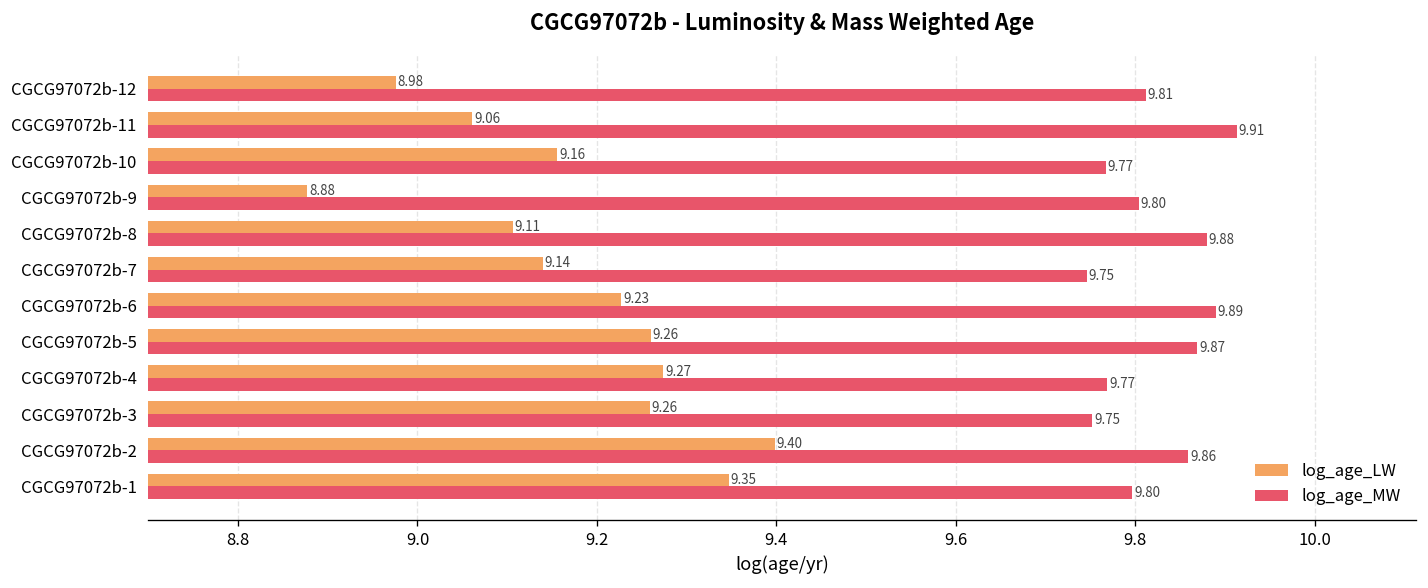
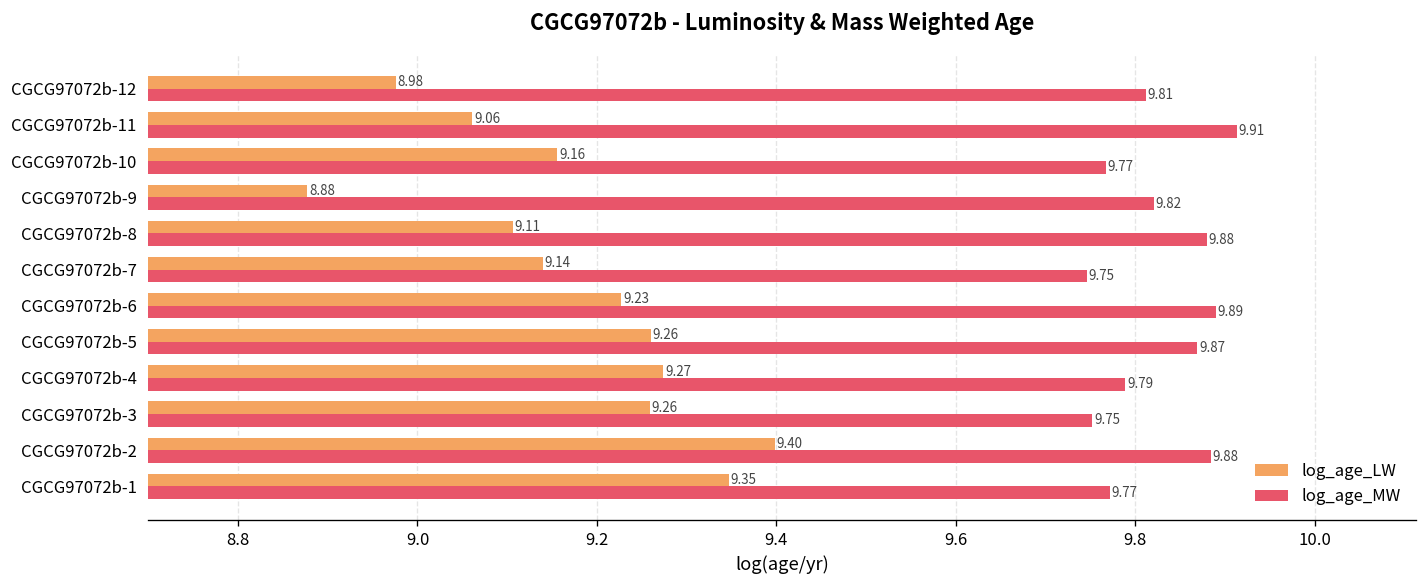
log_age_MW, CGCG97072b-9: 9.80 -> 9.82
log_age_MW, CGCG97072b-4: 9.77 -> 9.79
log_age_MW, CGCG97072b-2: 9.86 -> 9.88
log_age_MW, CGCG97072b-1: 9.80 -> 9.77
